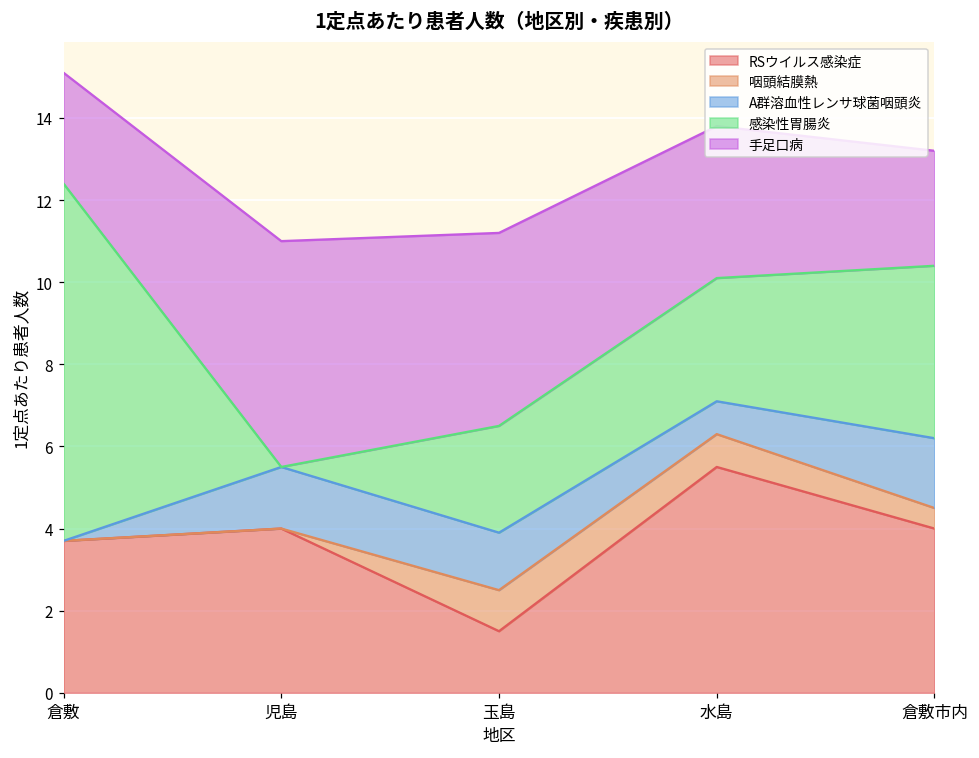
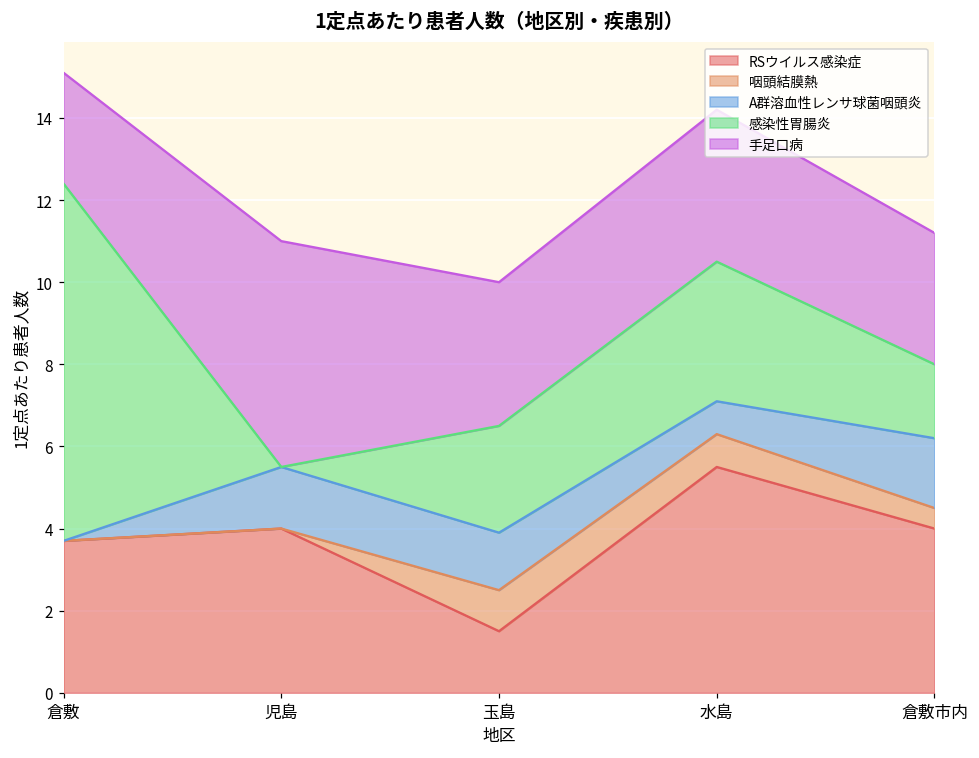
手足口病, 玉島: 4.7 -> 3.5
感染性胃腸炎, 水島: 3.0 -> 3.4
感染性胃腸炎, 倉敷市内: 4.2 -> 1.8
手足口病, 倉敷市内: 2.8 -> 3.2
